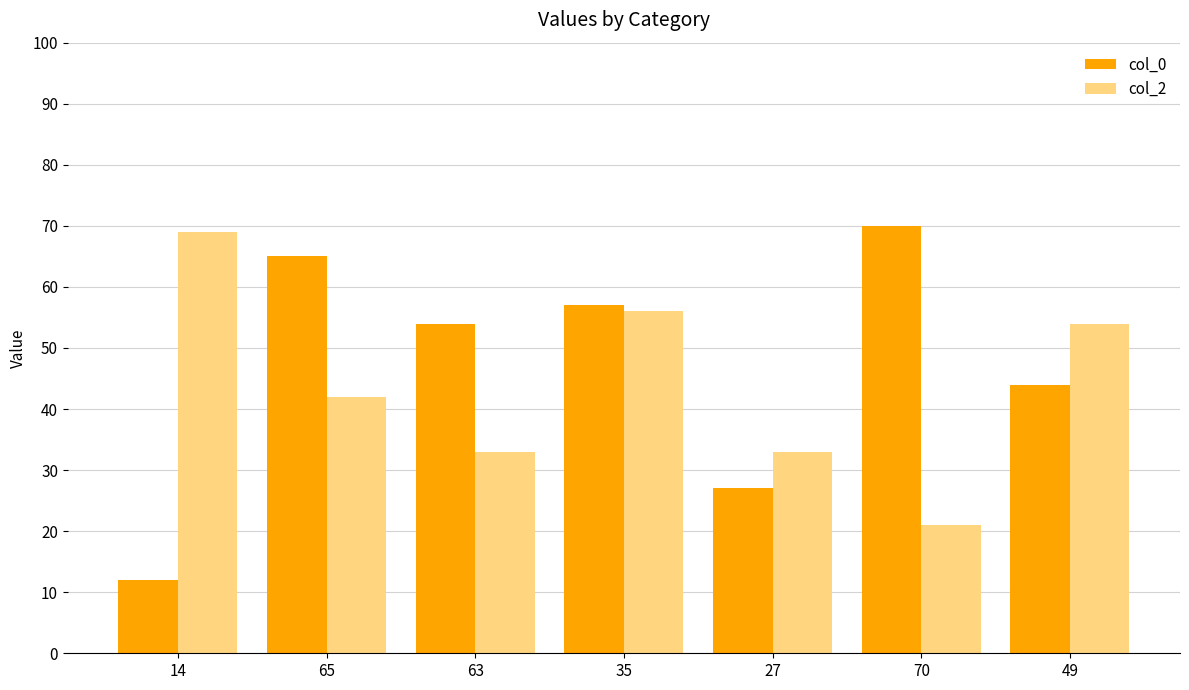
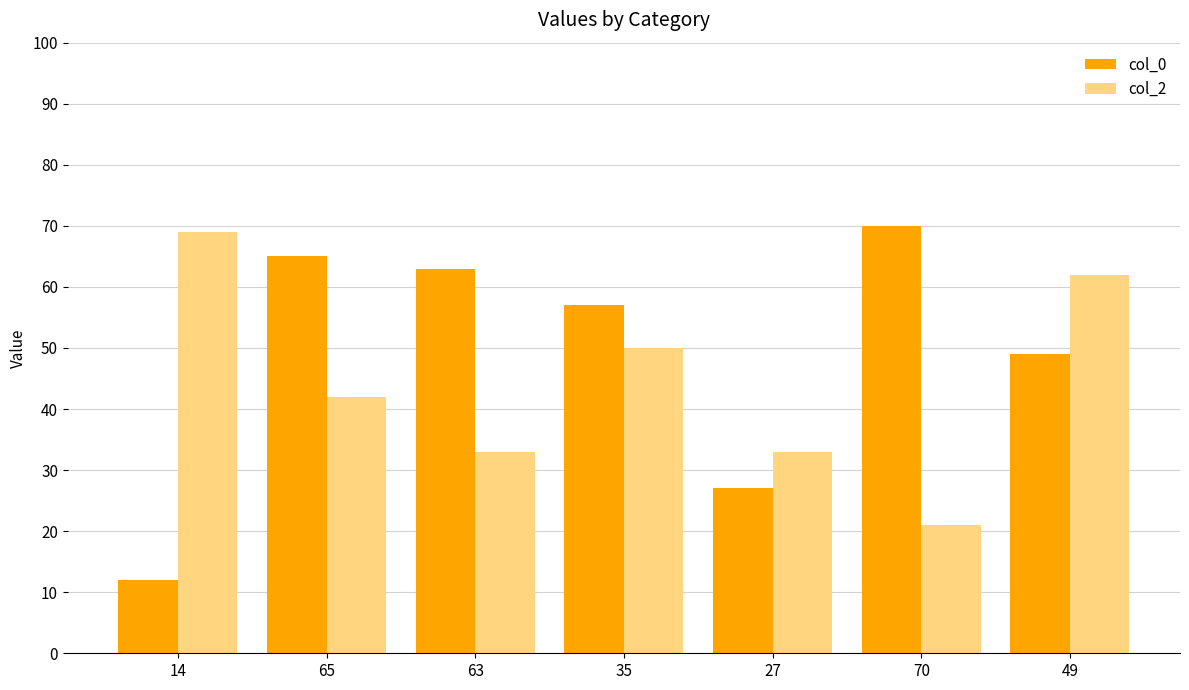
col_0, 63: 54 -> 63
col_2, 35: 56 -> 50
col_0, 49: 44 -> 49
col_2, 49: 54 -> 62
